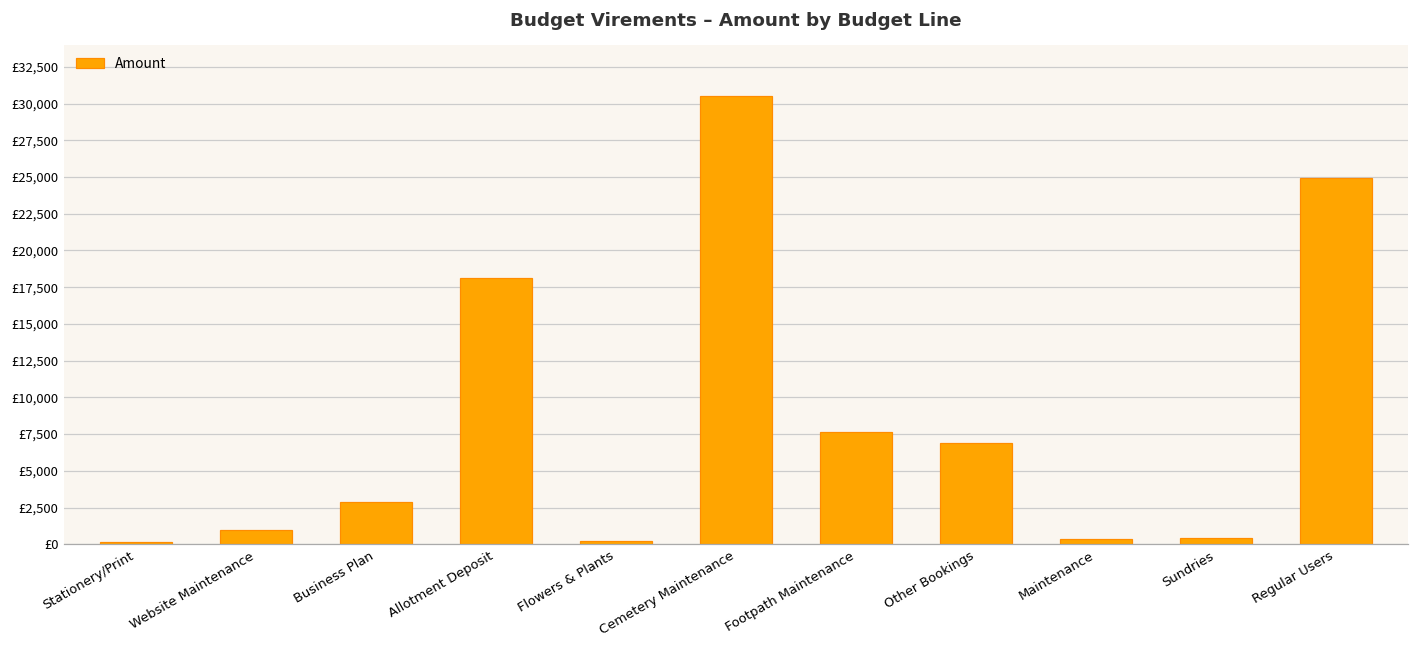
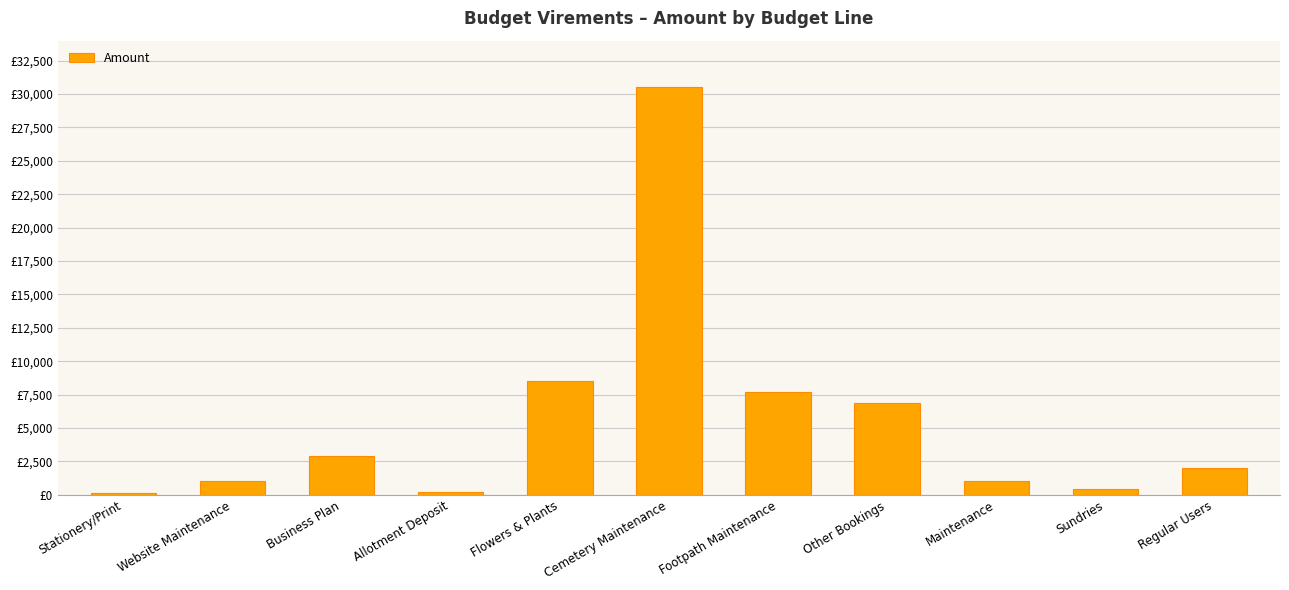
Allotment Deposit: £18,100 -> £200
Flowers & Plants: £200 -> £8,500
Maintenance: £400 -> £1,000
Regular Users: £24,900 -> £2,000
